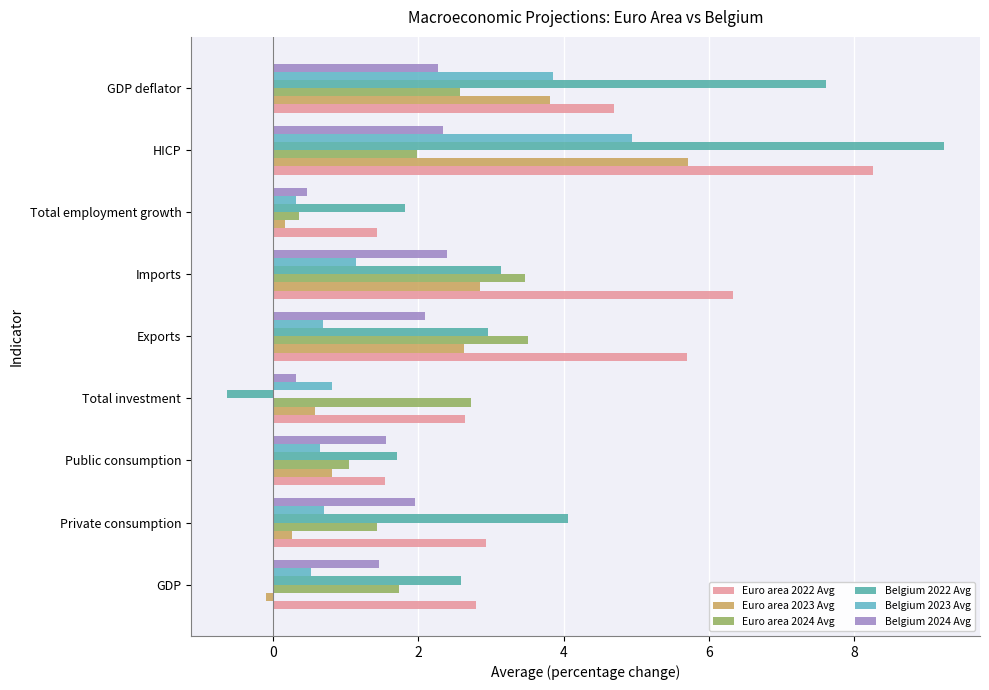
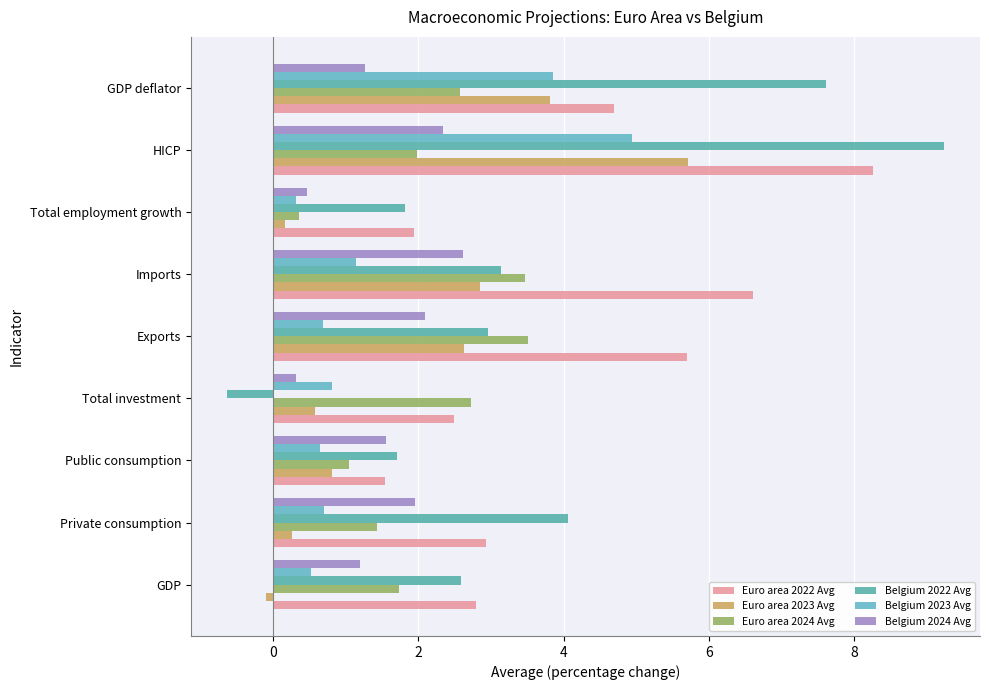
Belgium 2024 Avg, GDP deflator: 2.3 -> 1.3
Euro area 2022 Avg, Total employment growth: 1.4 -> 1.9
Belgium 2024 Avg, Imports: 2.4 -> 2.6
Euro area 2022 Avg, Imports: 6.3 -> 6.6
Euro area 2022 Avg, Total investment: 2.6 -> 2.5
Belgium 2024 Avg, GDP: 1.5 -> 1.2
